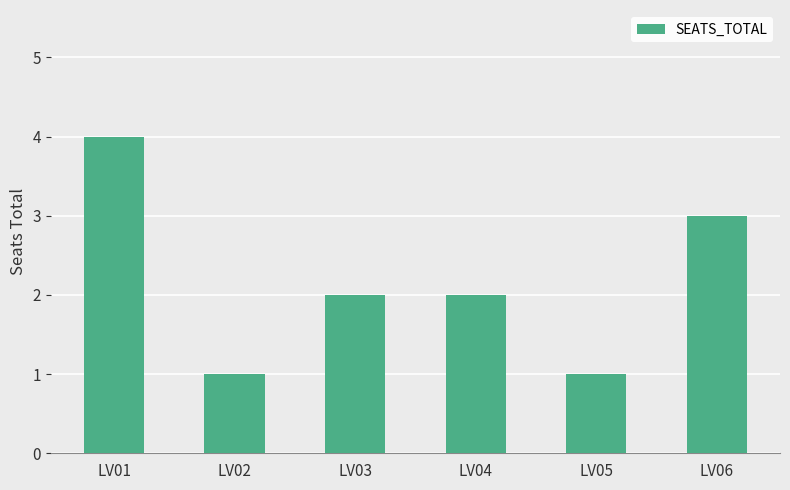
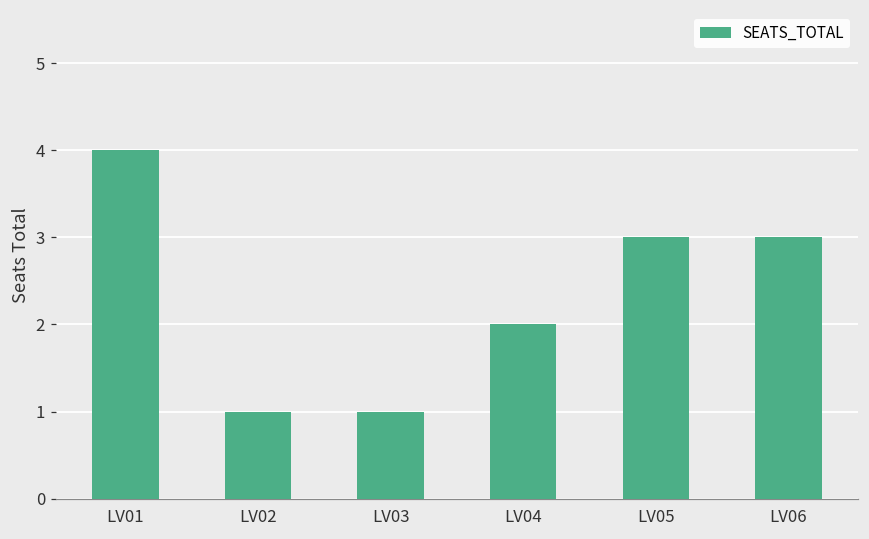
LV03: 2 -> 1
LV05: 1 -> 3
